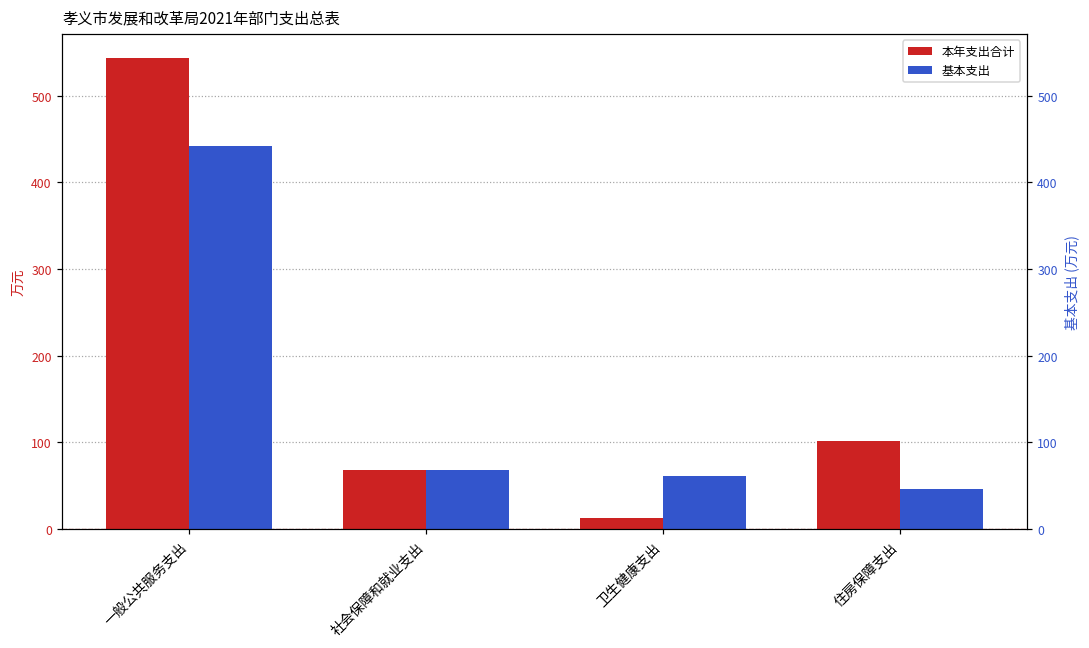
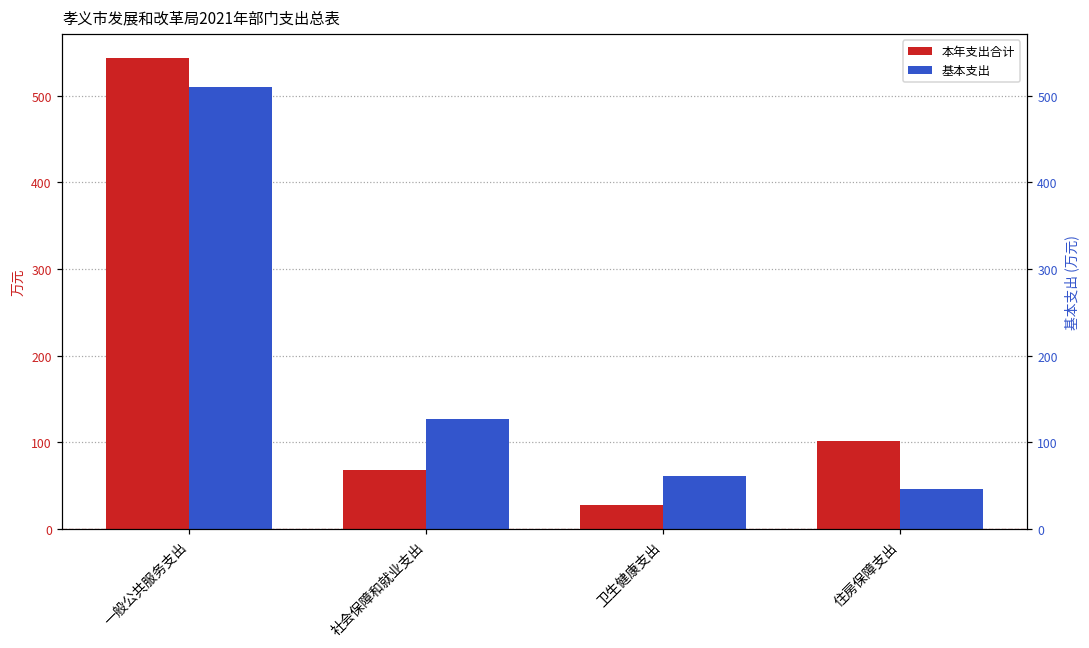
基本支出, 一般公共服务支出: 440 -> 510
基本支出, 社会保障和就业支出: 70 -> 130
本年支出合计, 卫生健康支出: 10 -> 30
